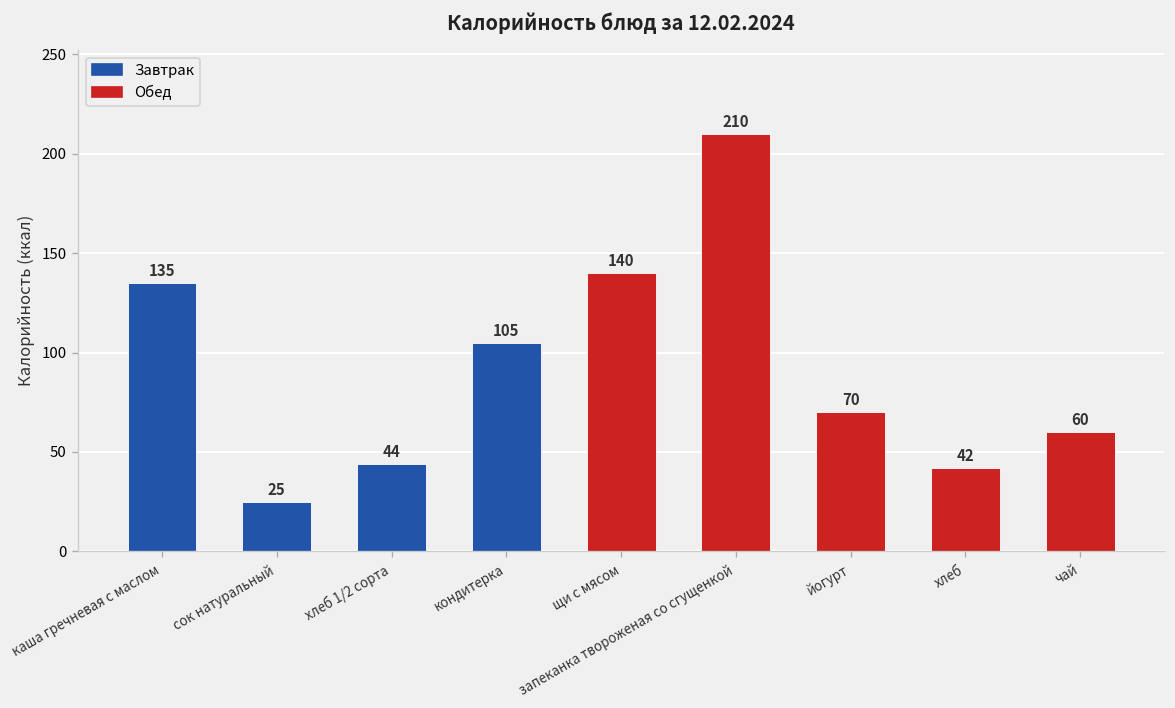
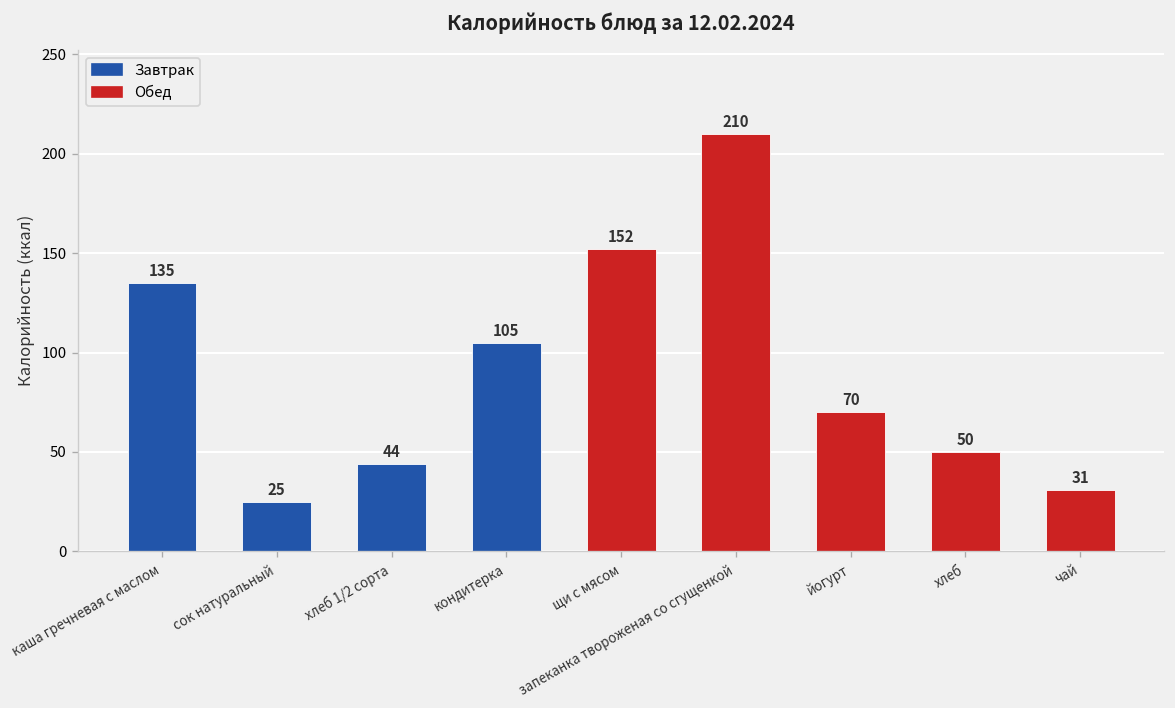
щи с мясом: 140 -> 152
хлеб: 42 -> 50
чай: 60 -> 31
